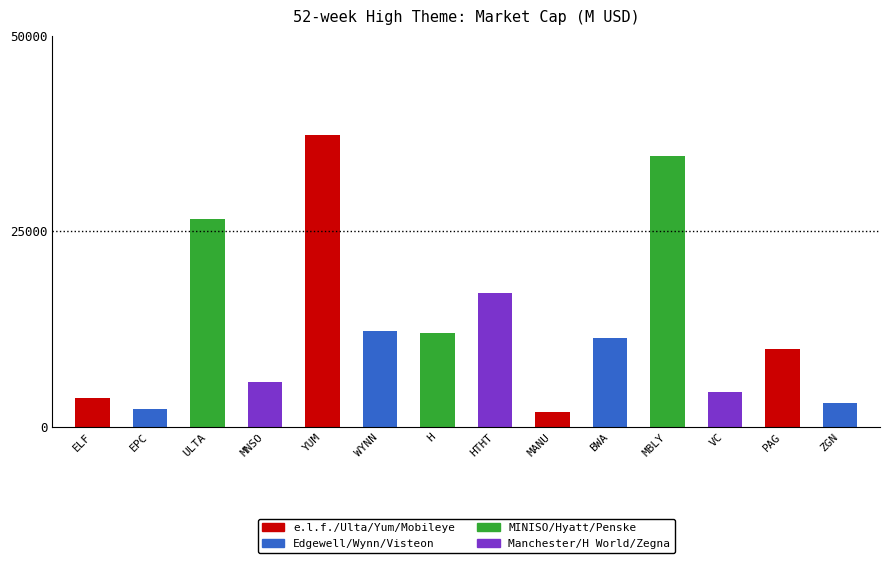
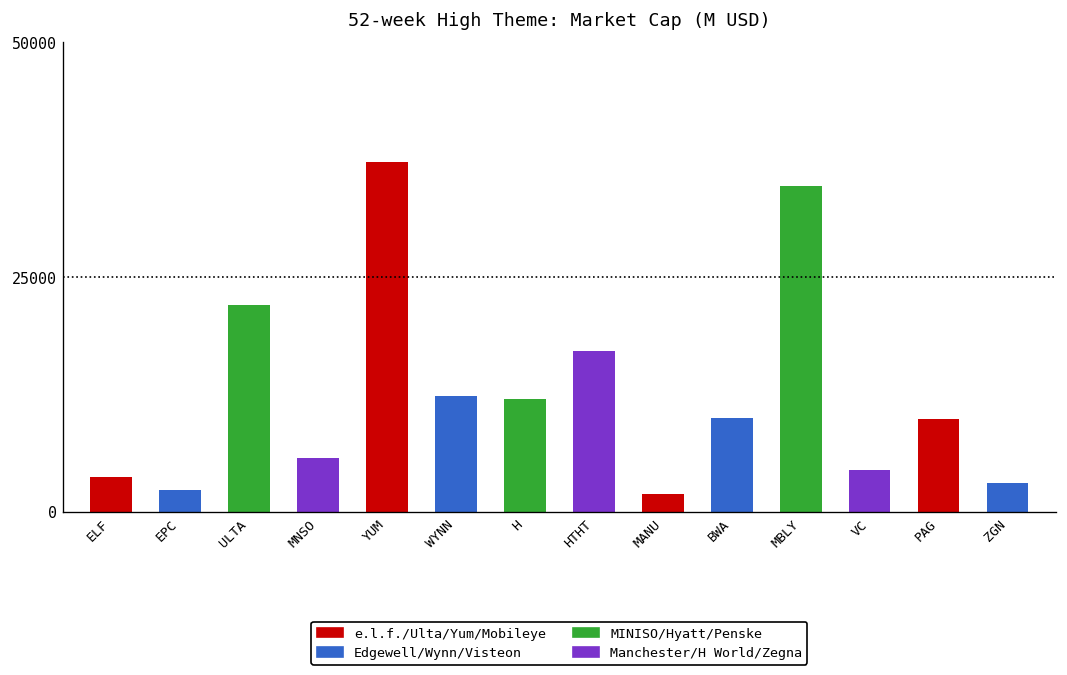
ULTA: 27000 -> 22000
BWA: 11000 -> 10000
